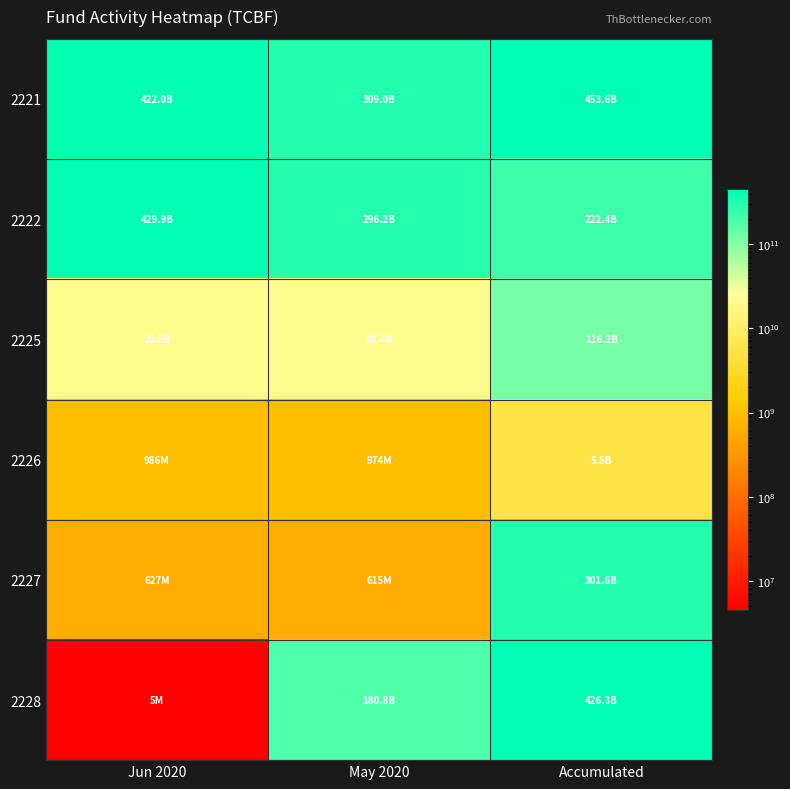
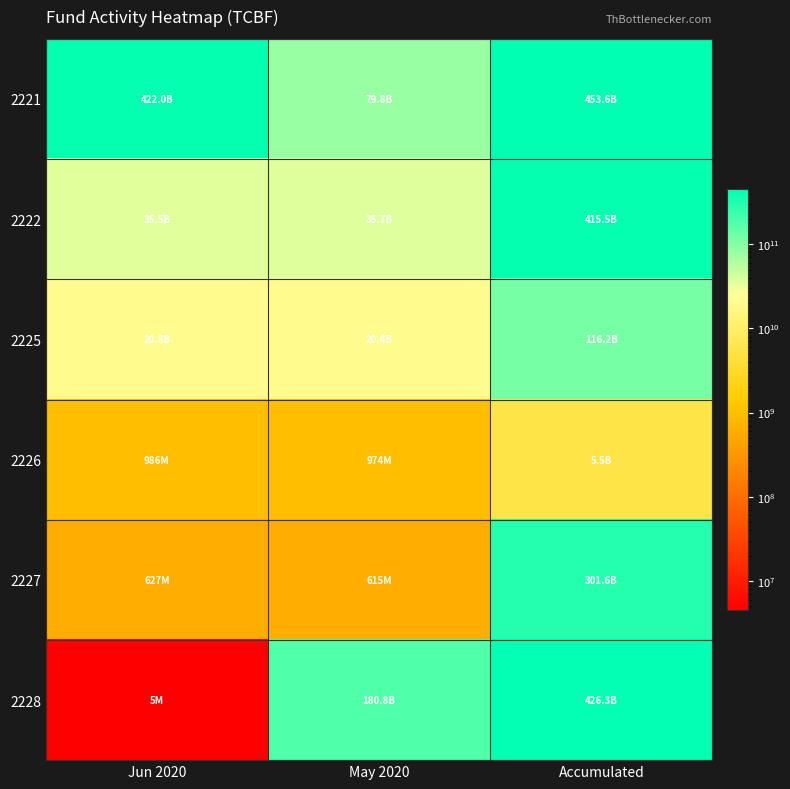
2221, May 2020: 309.0B -> 79.8B
2222, Jun 2020: 429.9B -> 35.5B
2222, May 2020: 296.2B -> 35.7B
2222, Accumulated: 222.4B -> 415.5B
